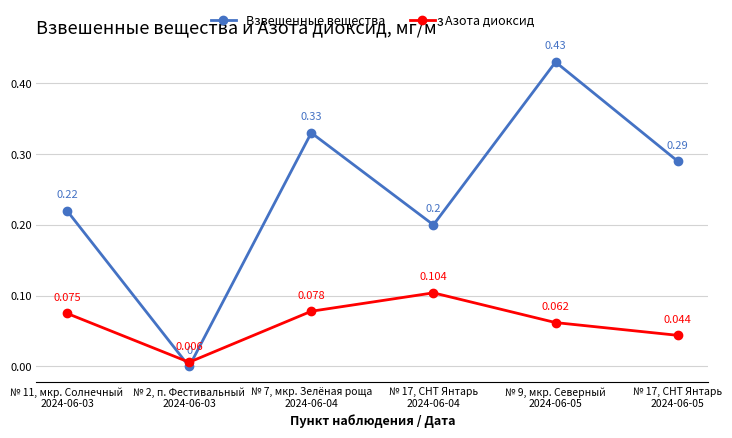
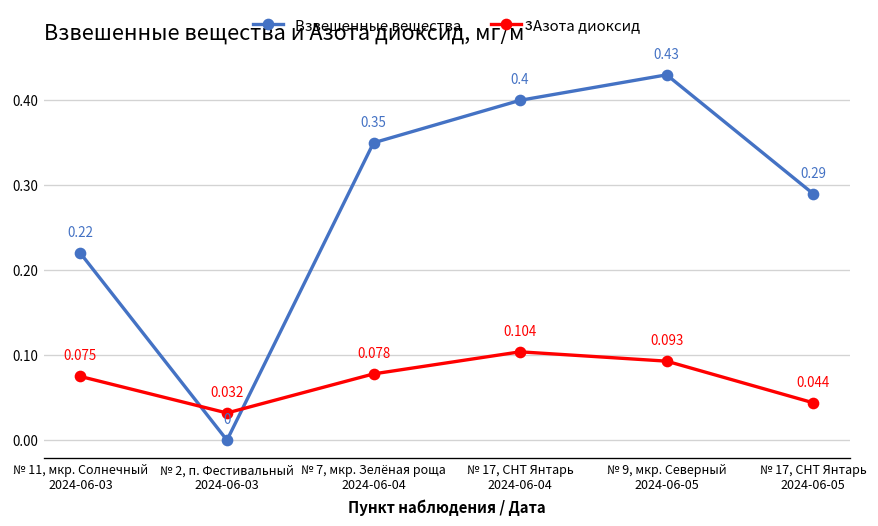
Азота диоксид, № 2, п. Фестивальный 2024-06-03: 0.006 -> 0.032
Взвешенные вещества, № 7, мкр. Зелёная роща 2024-06-04: 0.33 -> 0.35
Взвешенные вещества, № 17, СНТ Янтарь 2024-06-04: 0.2 -> 0.4
Азота диоксид, № 9, мкр. Северный 2024-06-05: 0.062 -> 0.093
